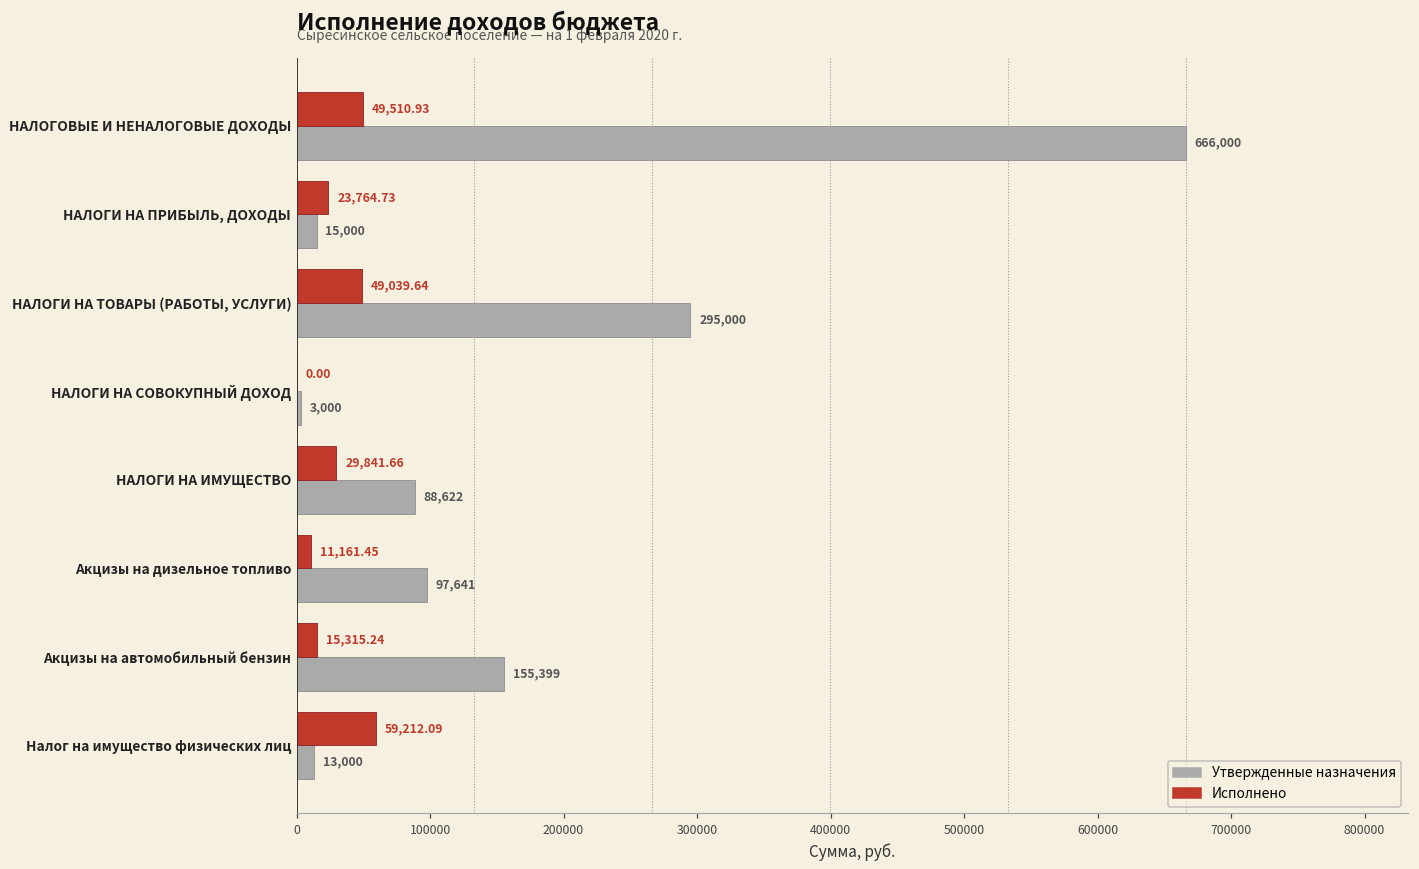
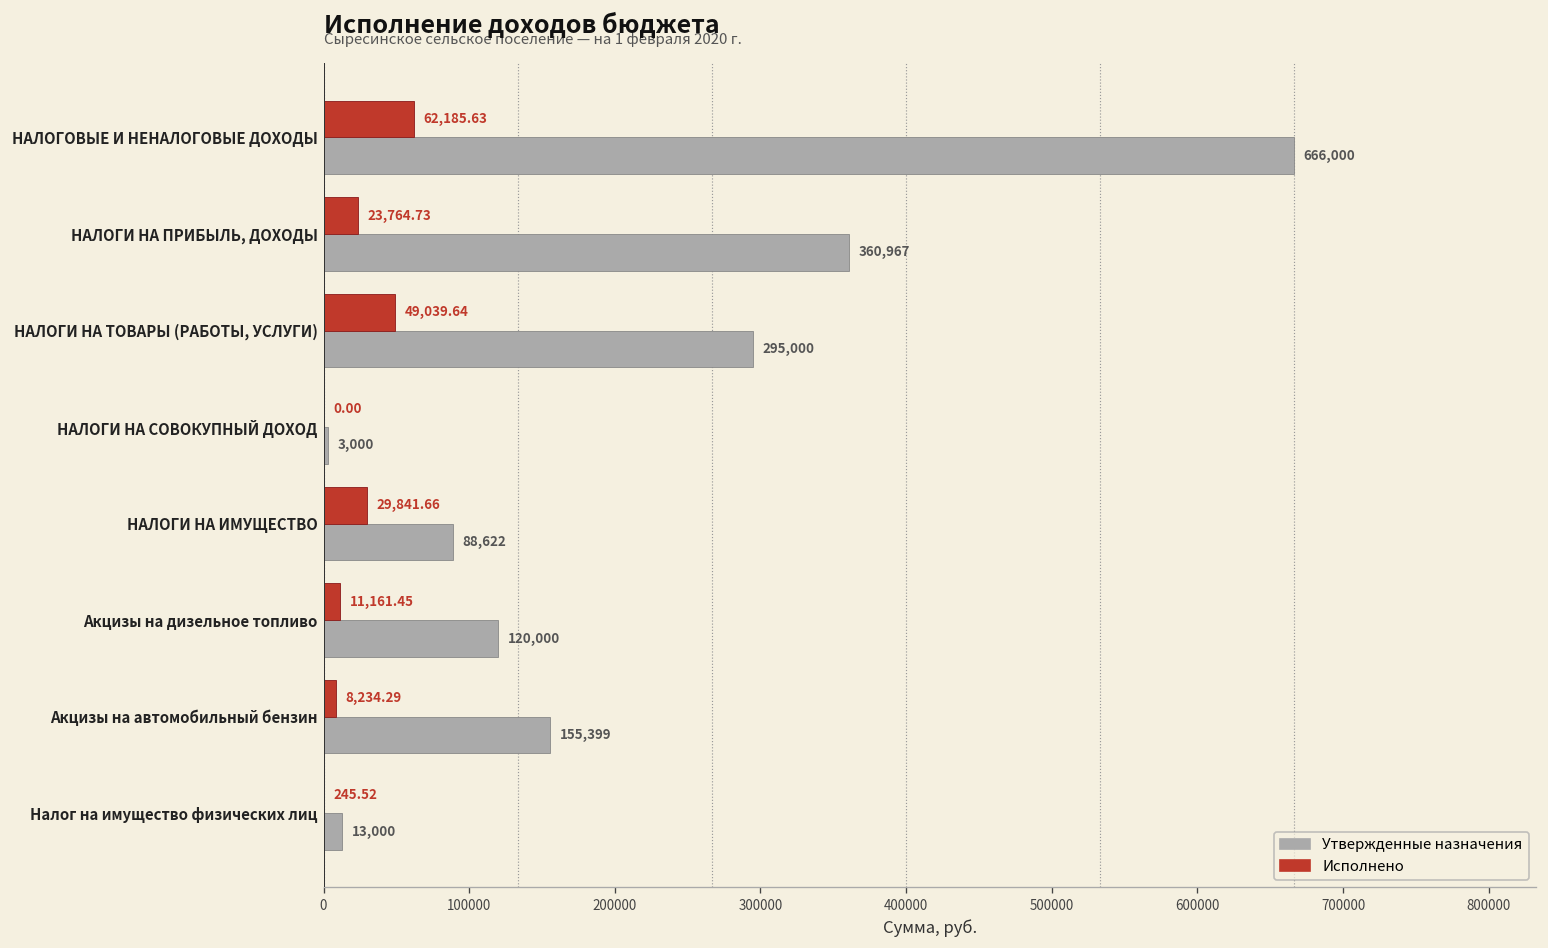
Исполнено, НАЛОГОВЫЕ И НЕНАЛОГОВЫЕ ДОХОДЫ: 49,510.93 -> 62,185.63
Утвержденные назначения, НАЛОГИ НА ПРИБЫЛЬ, ДОХОДЫ: 15,000 -> 360,967
Утвержденные назначения, Акцизы на дизельное топливо: 97,641 -> 120,000
Исполнено, Акцизы на автомобильный бензин: 15,315.24 -> 8,234.29
Исполнено, Налог на имущество физических лиц: 59,212.09 -> 245.52
